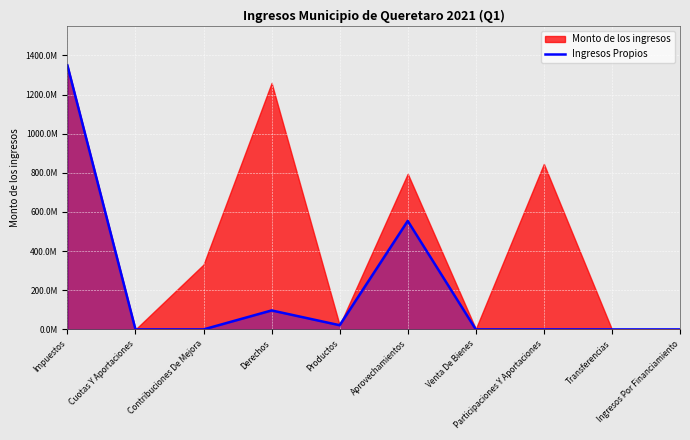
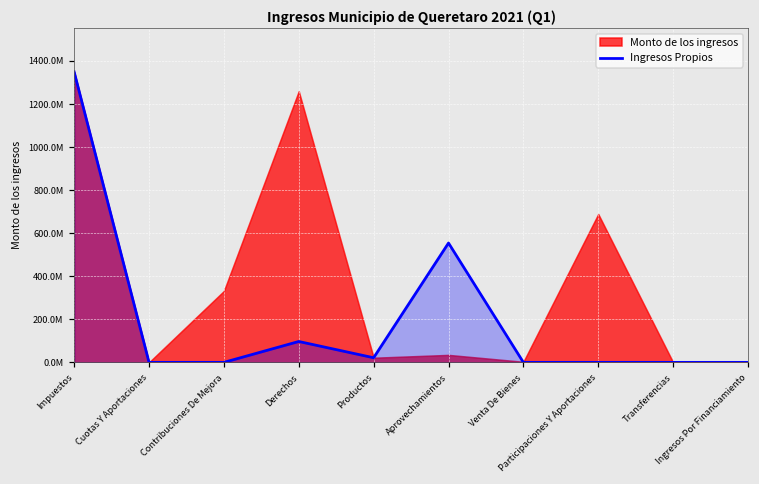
Monto de los ingresos, Aprovechamientos: 800000000 -> 30000000
Monto de los ingresos, Participaciones Y Aportaciones: 850000000 -> 690000000
